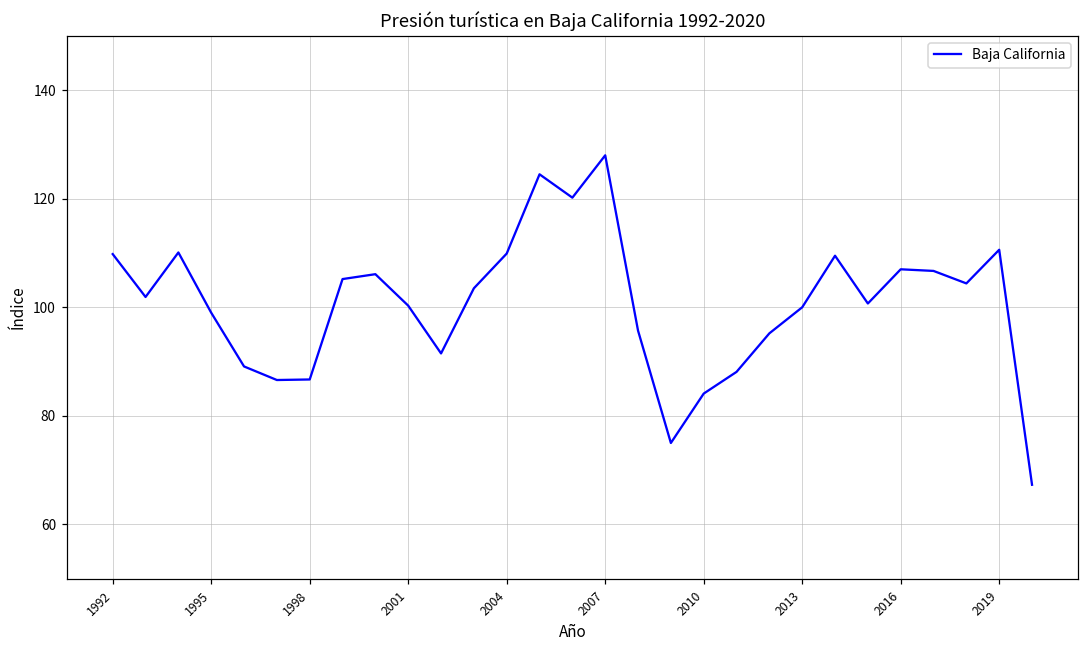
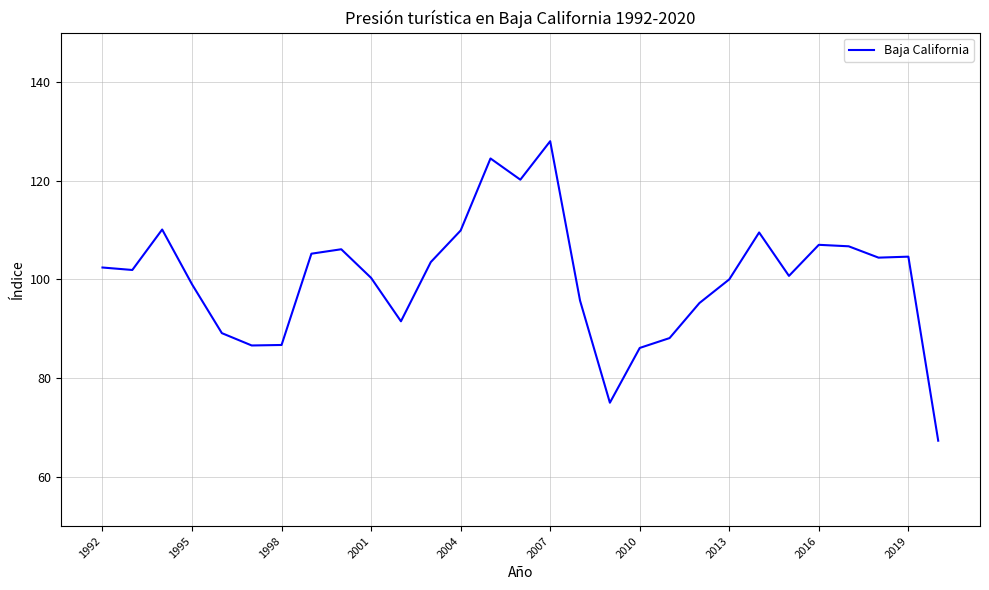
1992: 110 -> 102
2010: 84 -> 86
2019: 111 -> 105
